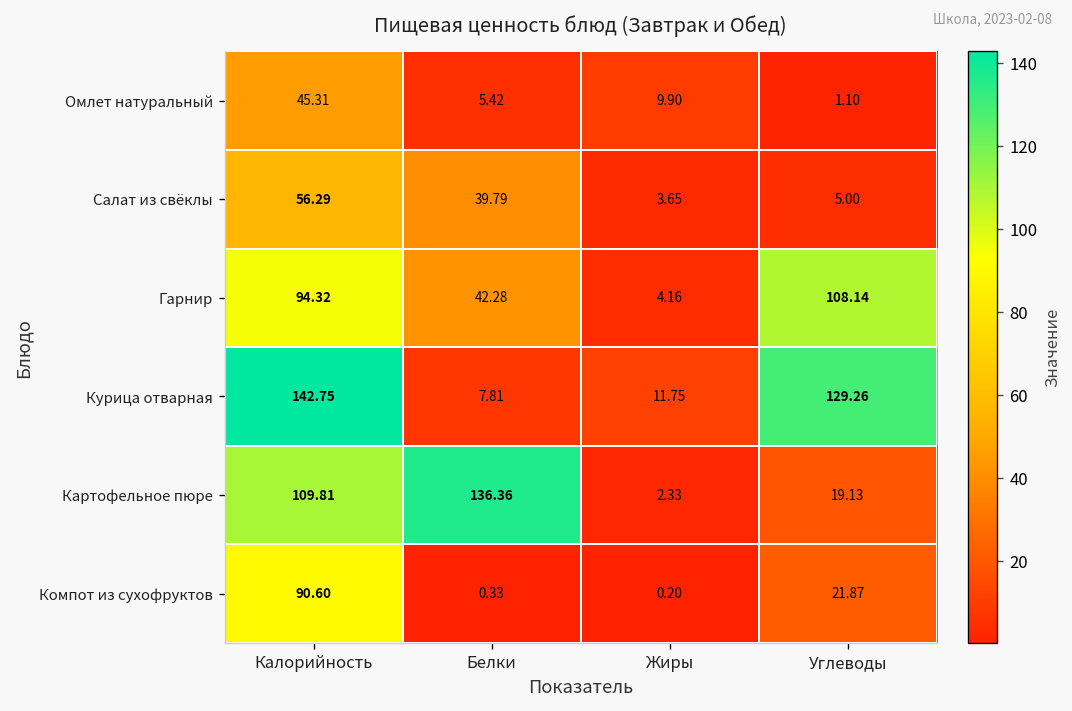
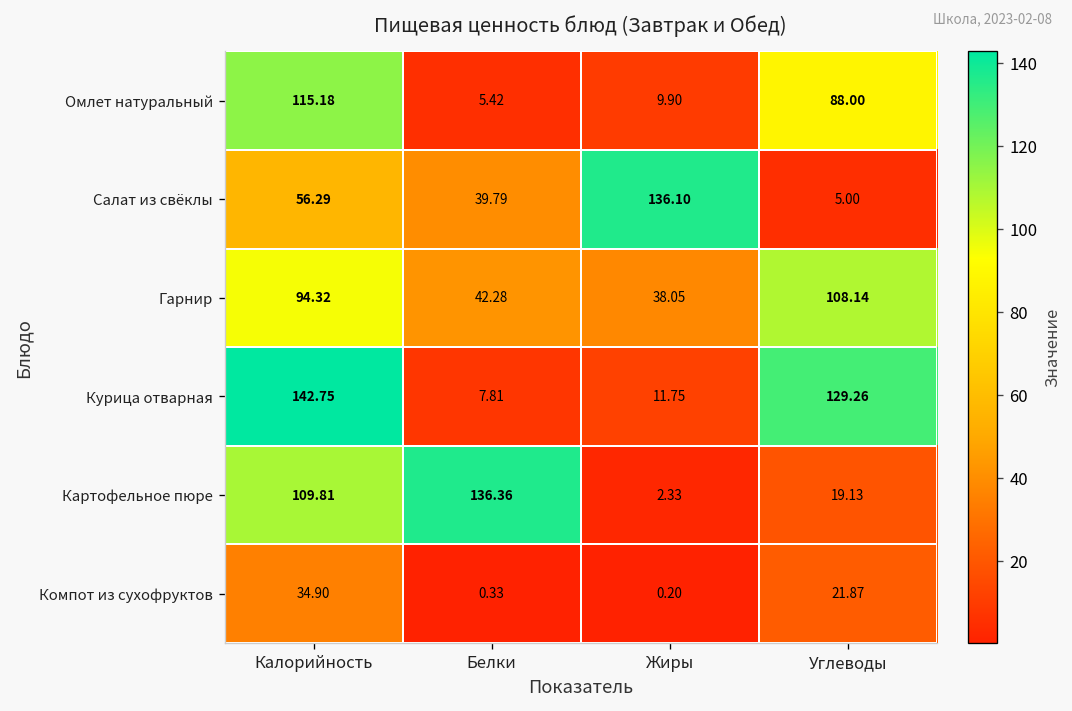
Омлет натуральный, Калорийность: 45.31 -> 115.18
Омлет натуральный, Углеводы: 1.10 -> 88.00
Салат из свёклы, Жиры: 3.65 -> 136.10
Гарнир, Жиры: 4.16 -> 38.05
Компот из сухофруктов, Калорийность: 90.60 -> 34.90
